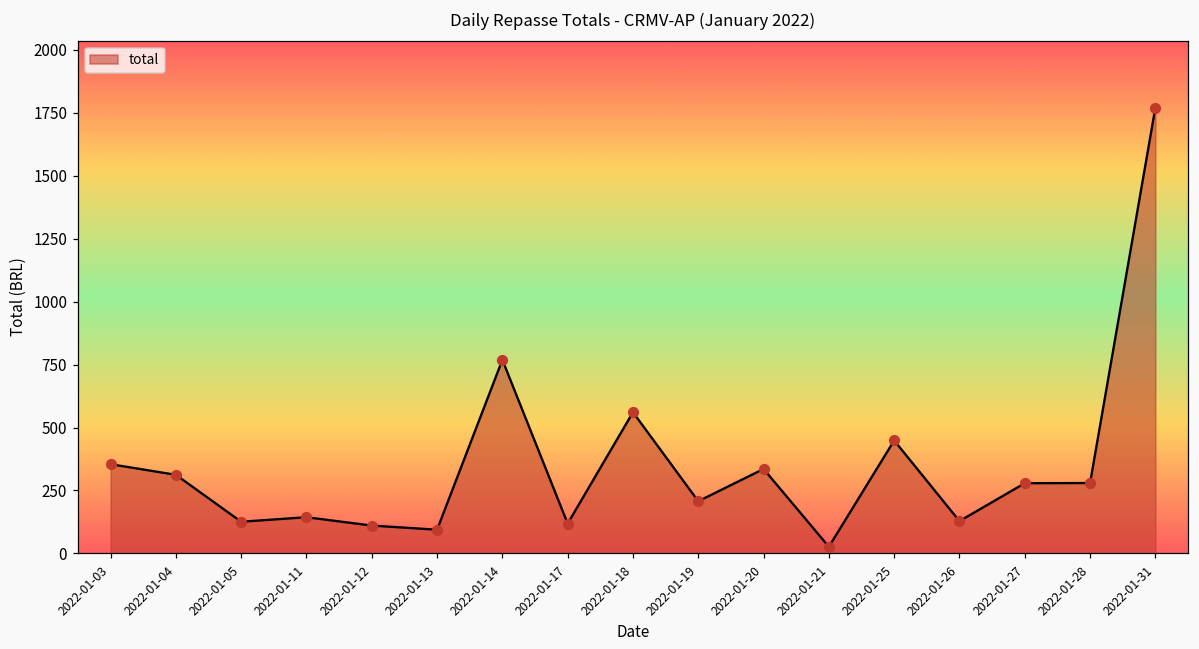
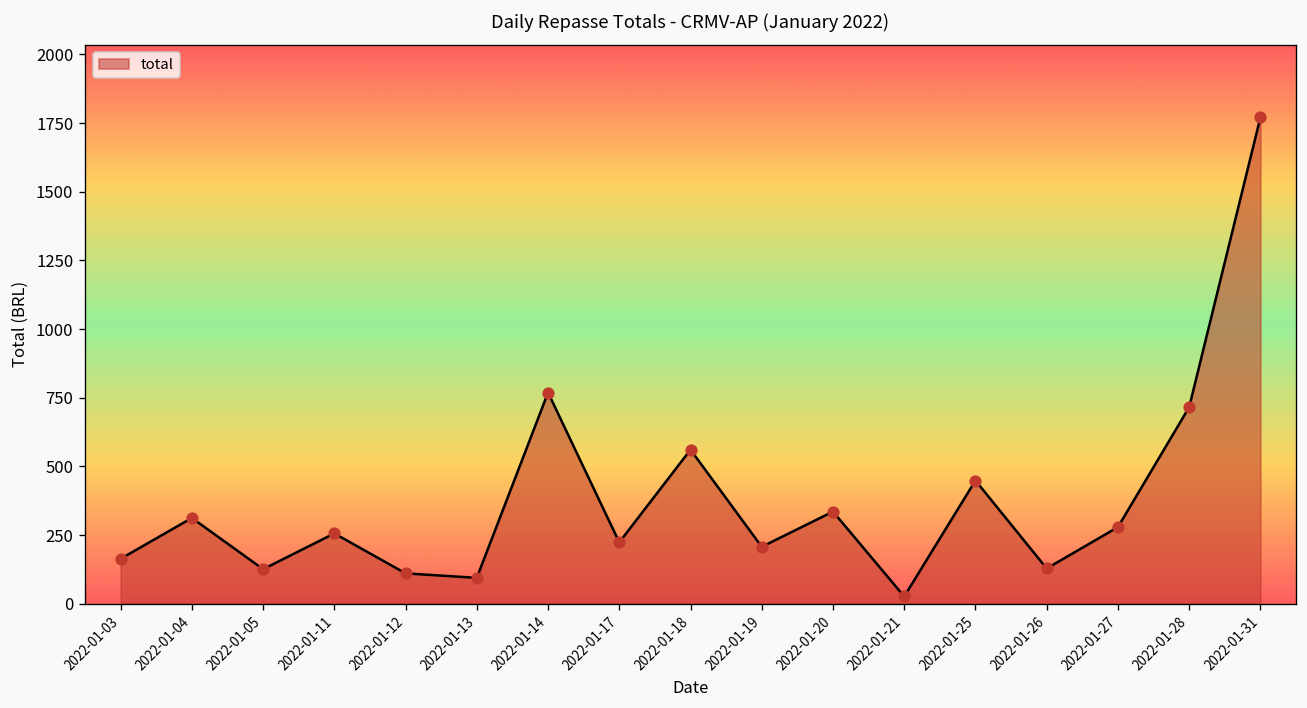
2022-01-03: 350 -> 160
2022-01-11: 140 -> 260
2022-01-17: 120 -> 220
2022-01-28: 280 -> 720
